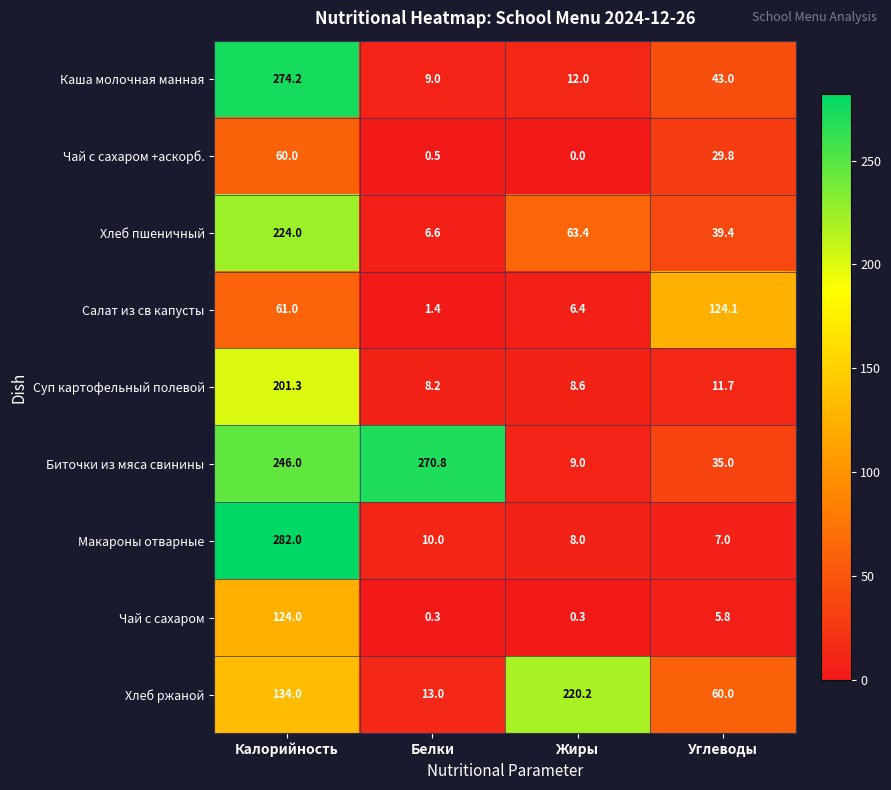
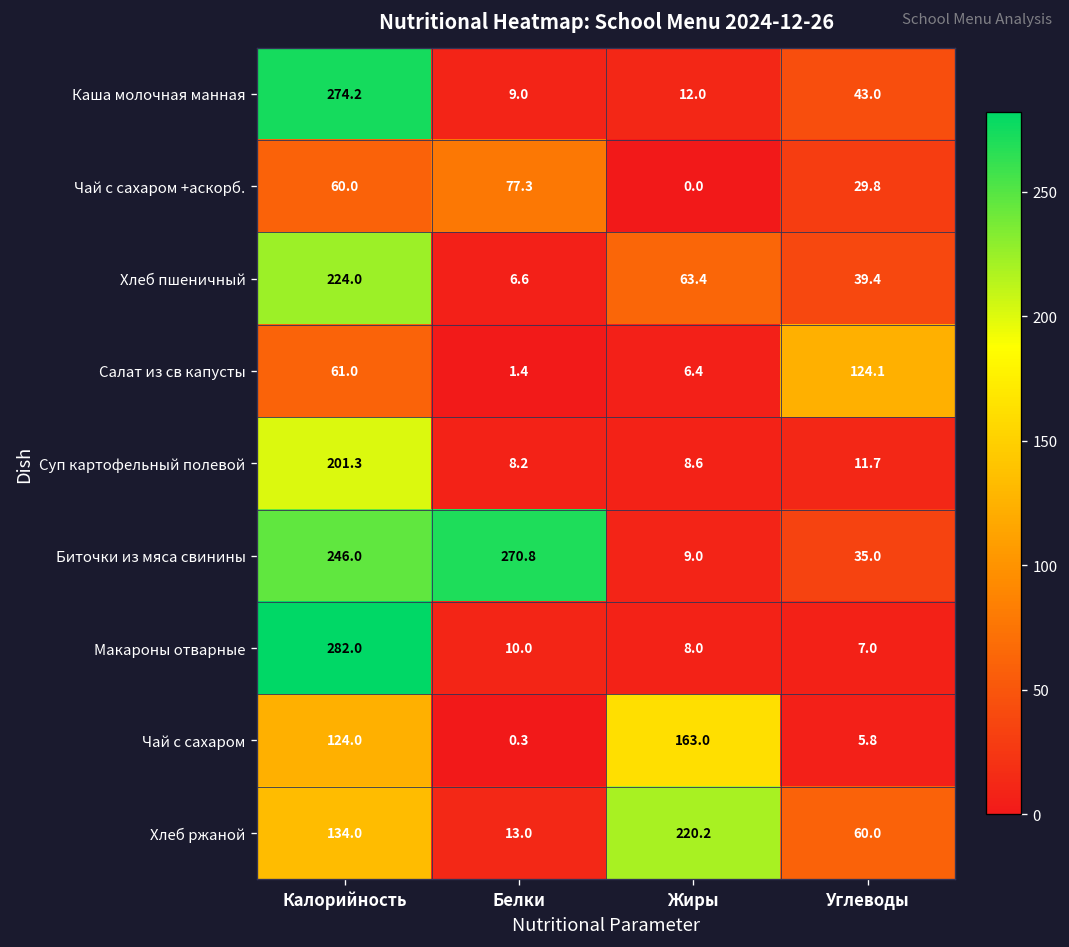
Чай с сахаром +аскорб., Белки: 0.5 -> 77.3
Чай с сахаром, Жиры: 0.3 -> 163.0
